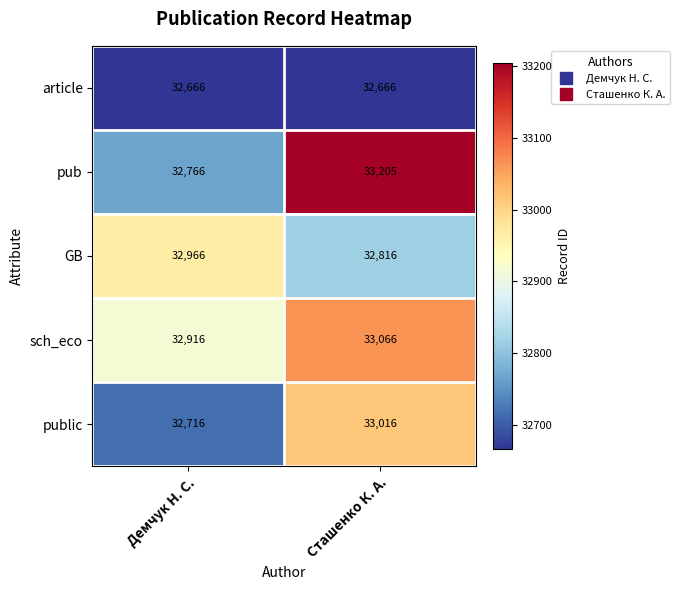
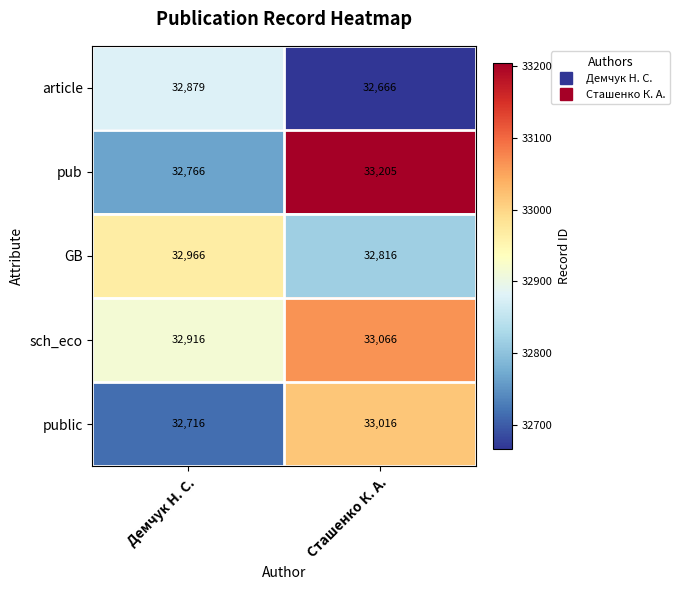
article, Демчук Н. С.: 32,666 -> 32,879
